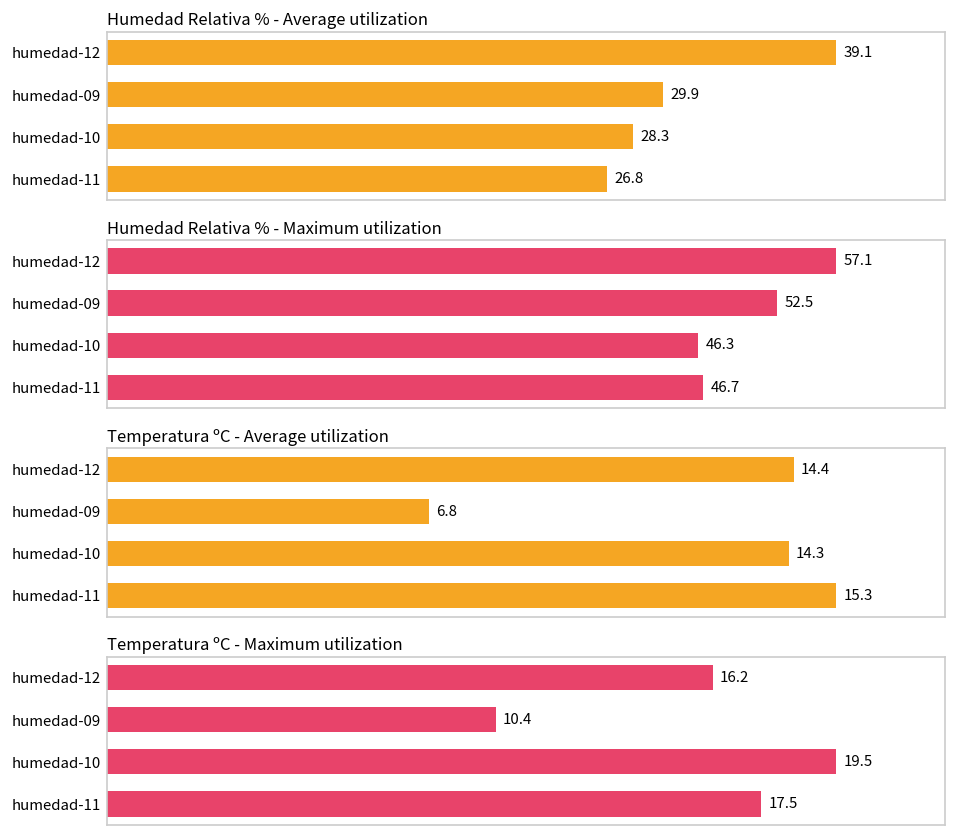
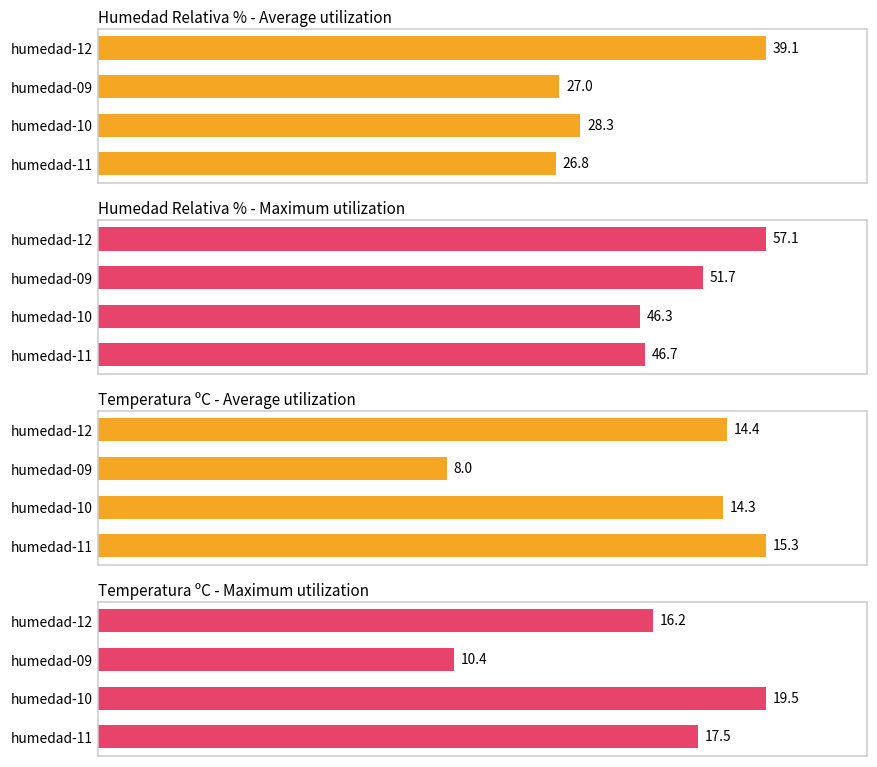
Humedad Relativa % - Average utilization, humedad-09: 29.9 -> 27.0
Humedad Relativa % - Maximum utilization, humedad-09: 52.5 -> 51.7
Temperatura ºC - Average utilization, humedad-09: 6.8 -> 8.0
